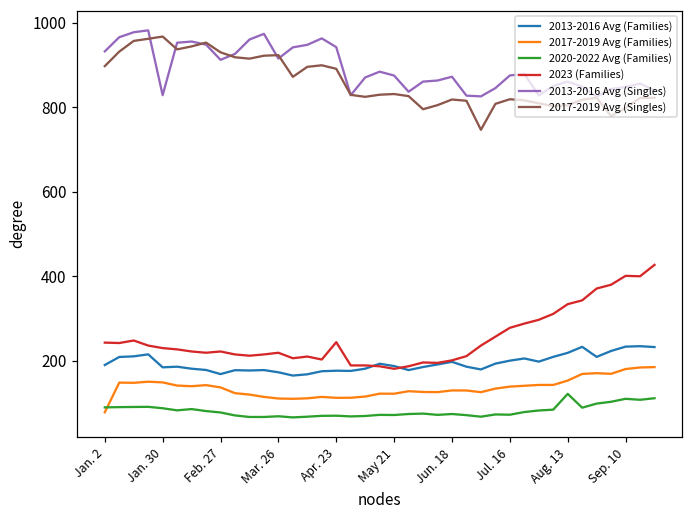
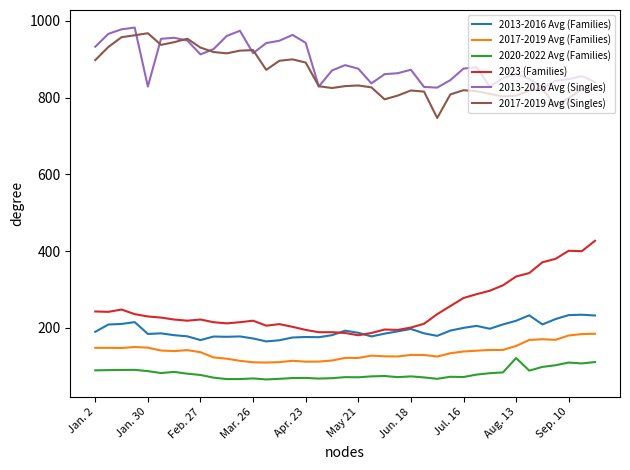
2017-2019 Avg (Families), Jan. 2: 80 -> 150
2023 (Families), Apr. 23: 240 -> 200
